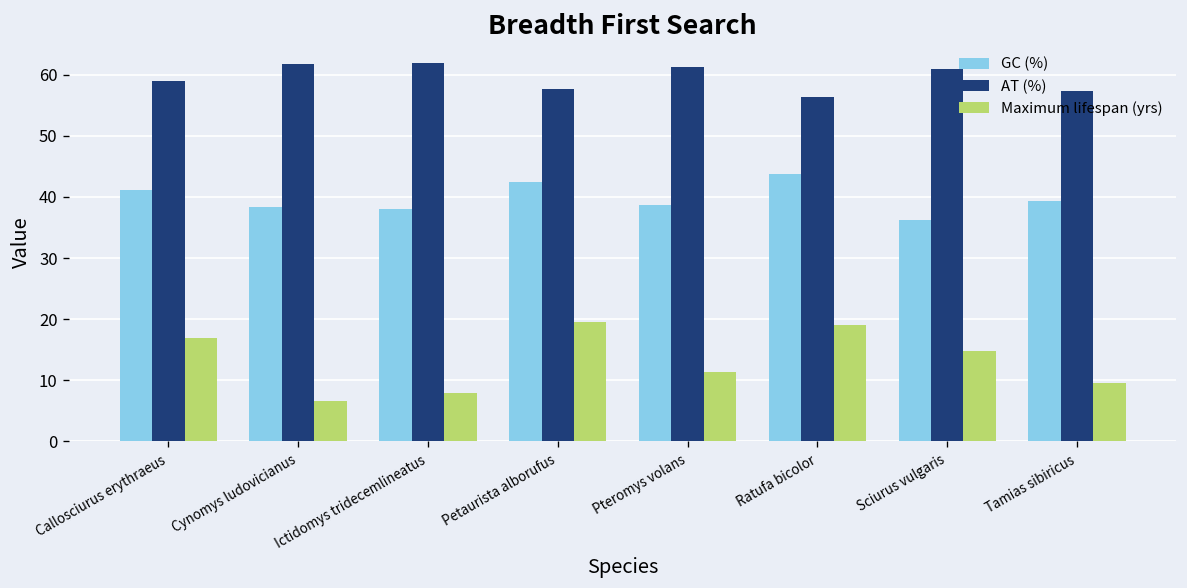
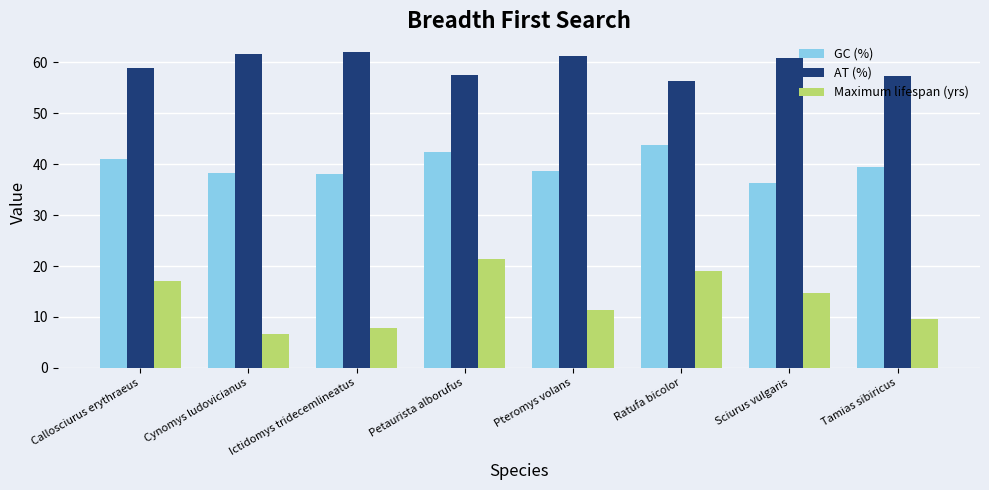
Maximum lifespan (yrs), Petaurista alborufus: 20 -> 21
